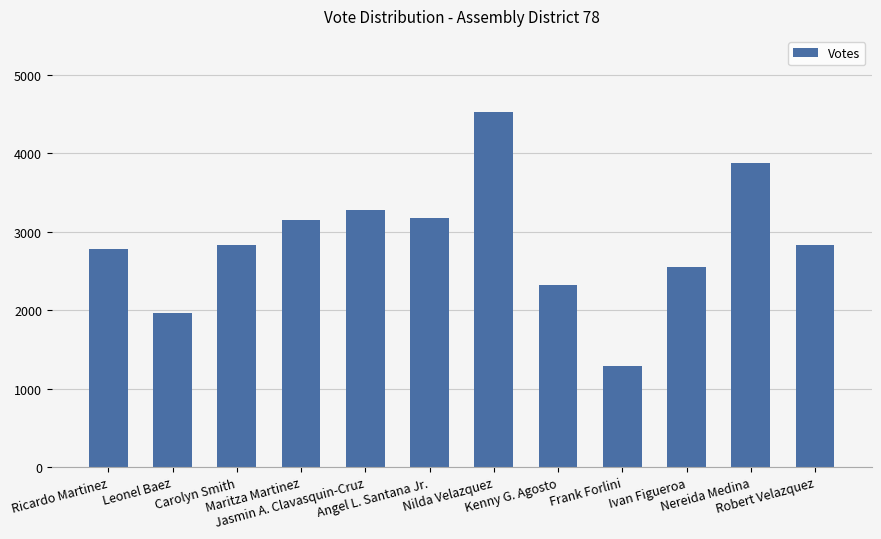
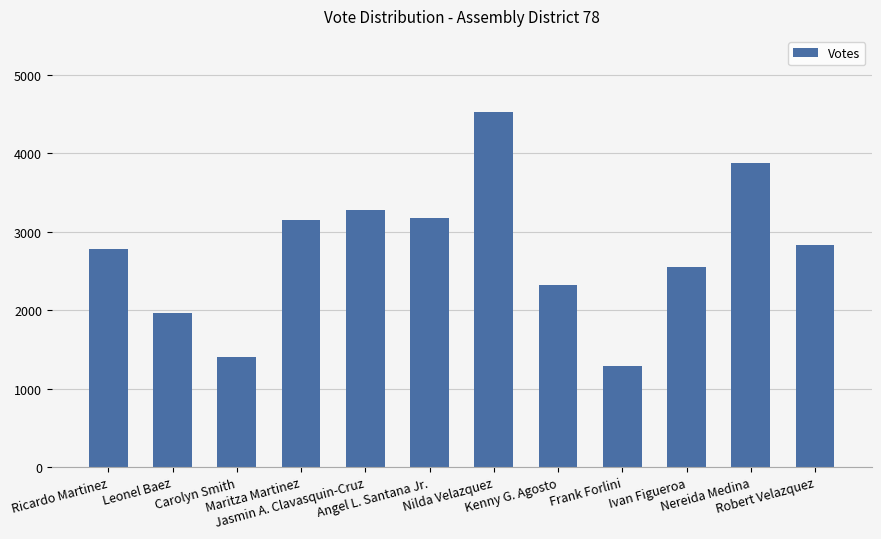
Carolyn Smith: 2800 -> 1400
